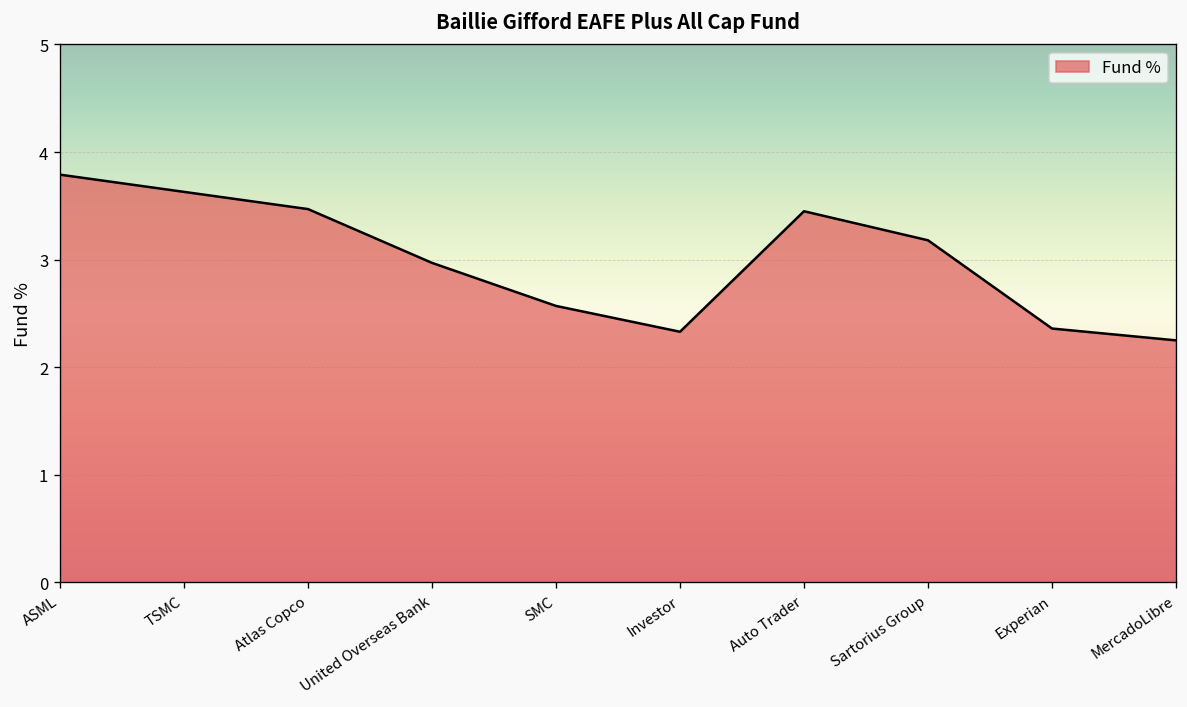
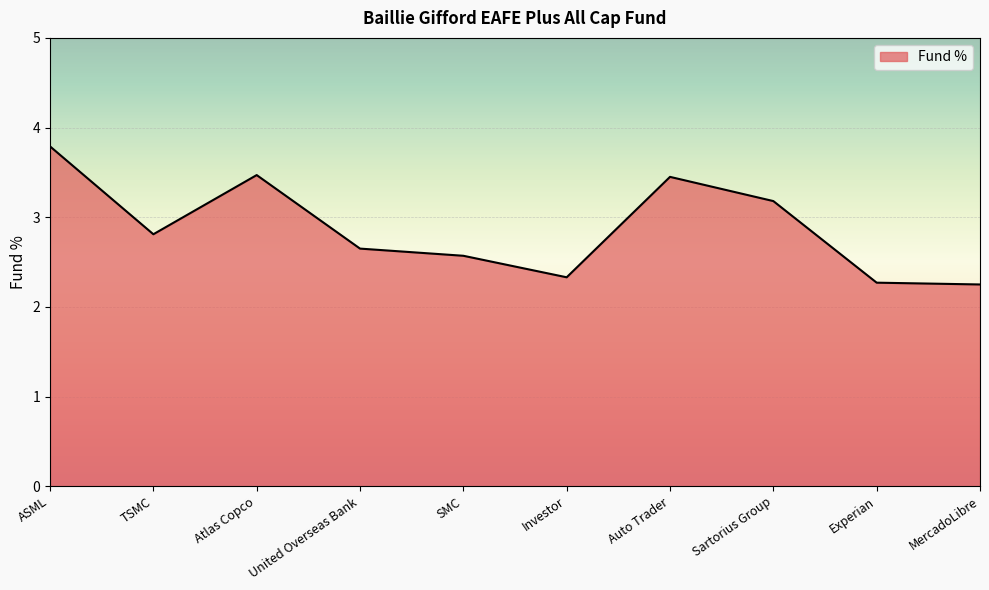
TSMC: 3.6 -> 2.8
United Overseas Bank: 3.0 -> 2.7
Experian: 2.4 -> 2.3
